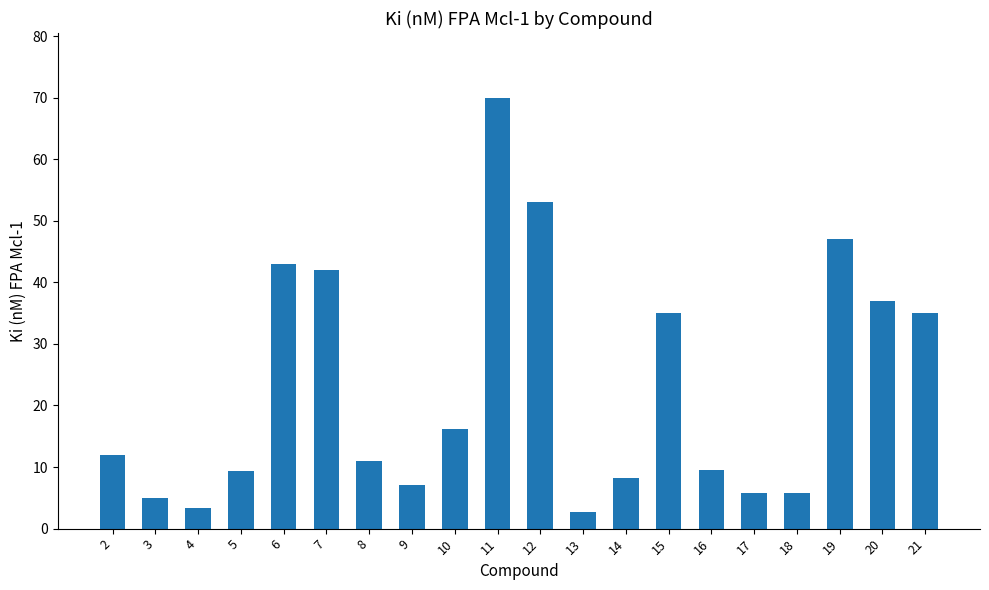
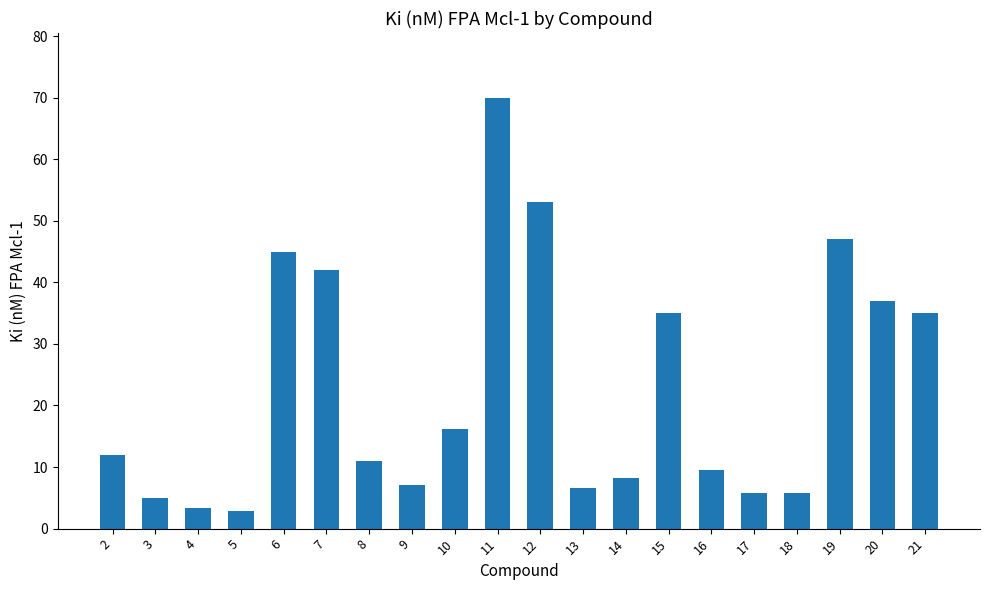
5: 9 -> 3
6: 43 -> 45
13: 3 -> 7
